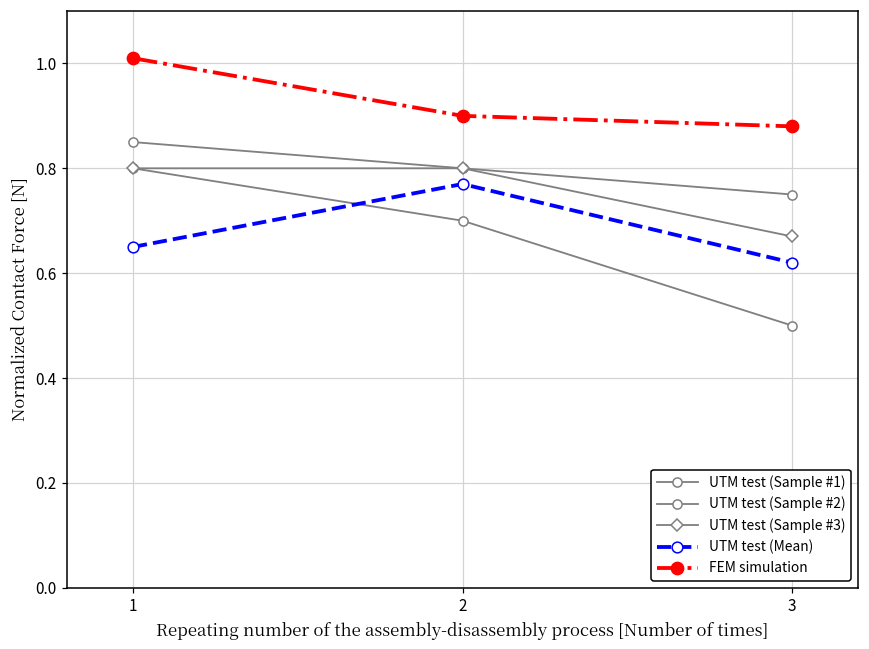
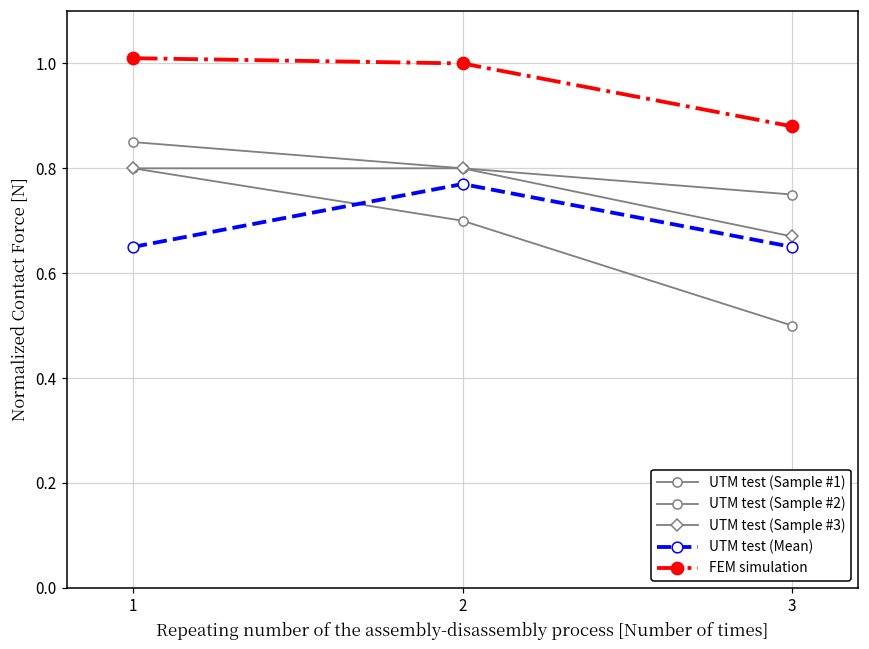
FEM simulation, 2: 0.9 -> 1.0
UTM test (Mean), 3: 0.62 -> 0.65
